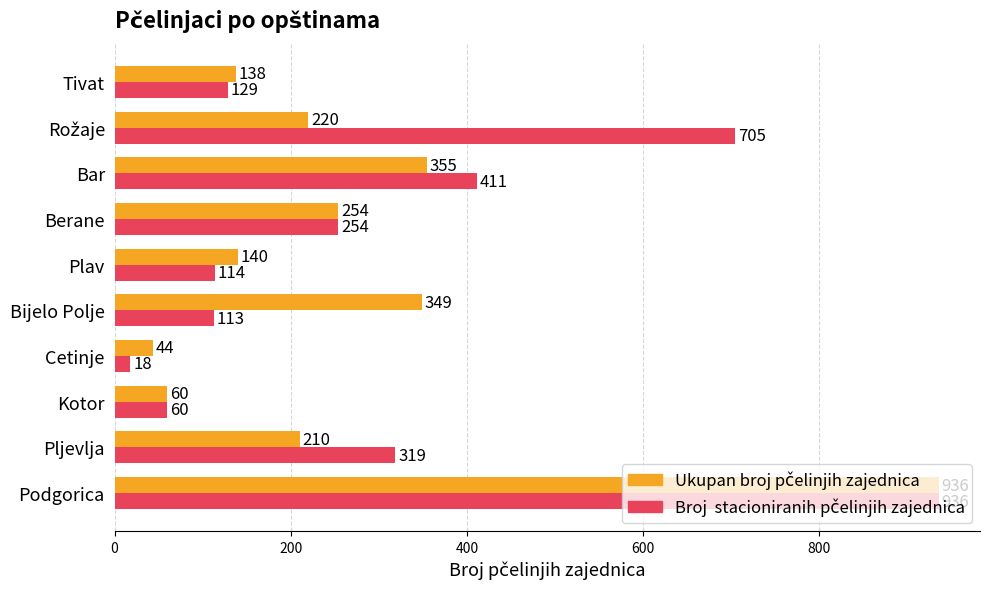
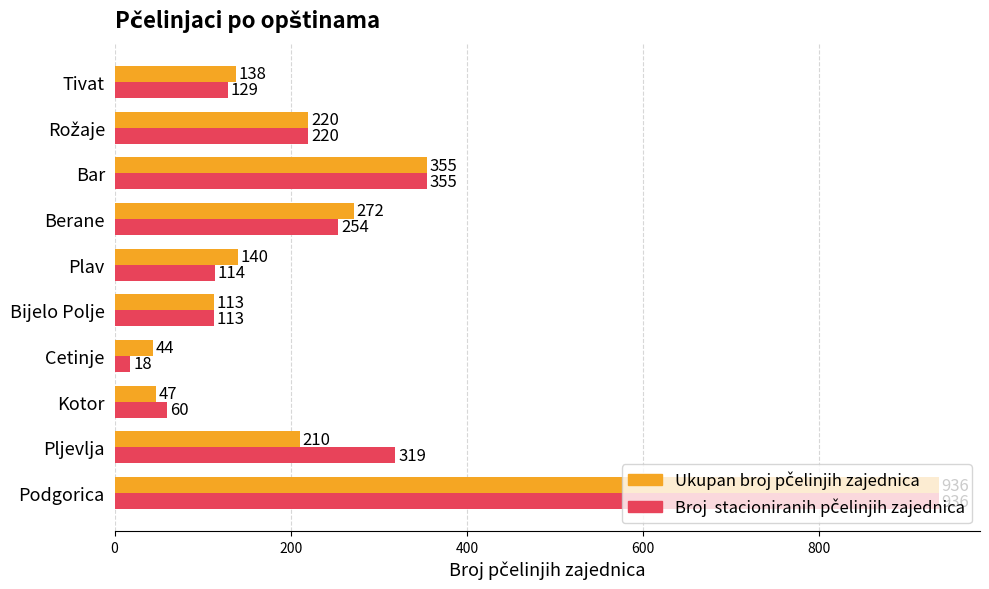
Broj stacioniranih pčelinjih zajednica, Rožaje: 705 -> 220
Broj stacioniranih pčelinjih zajednica, Bar: 411 -> 355
Ukupan broj pčelinjih zajednica, Berane: 254 -> 272
Ukupan broj pčelinjih zajednica, Bijelo Polje: 349 -> 113
Ukupan broj pčelinjih zajednica, Kotor: 60 -> 47
